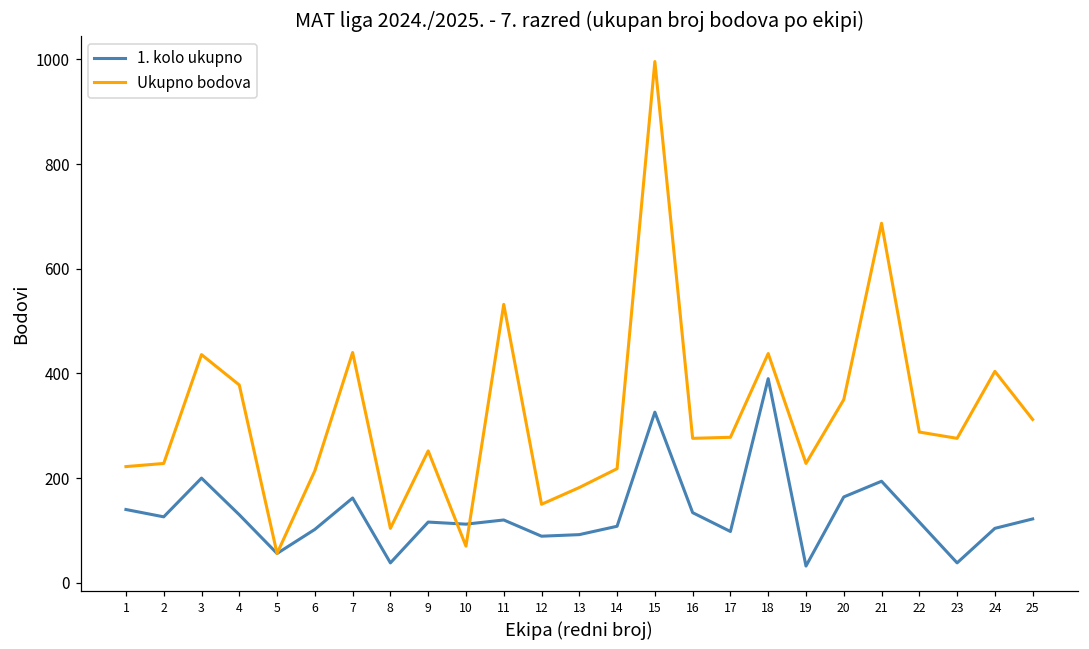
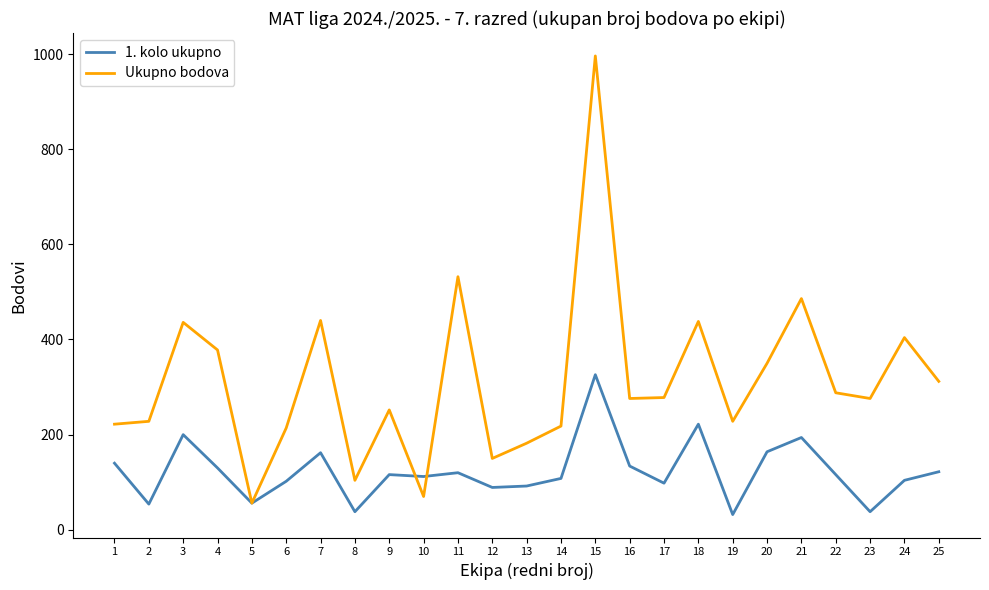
1. kolo ukupno, 2: 130 -> 50
1. kolo ukupno, 18: 390 -> 220
Ukupno bodova, 21: 690 -> 490
